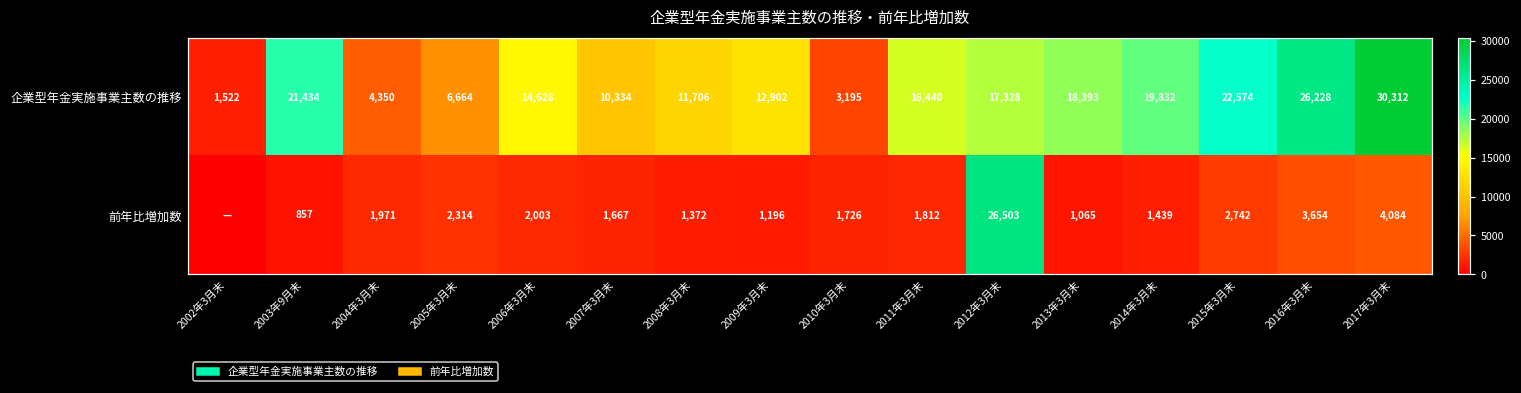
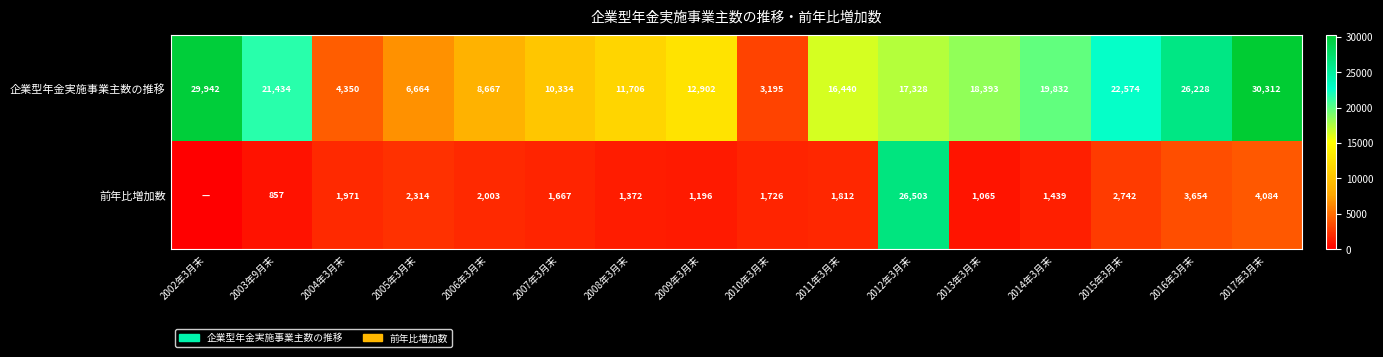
企業型年金実施事業主数の推移, 2002年3月末: 1,522 -> 29,942
企業型年金実施事業主数の推移, 2006年3月末: 14,628 -> 8,667
